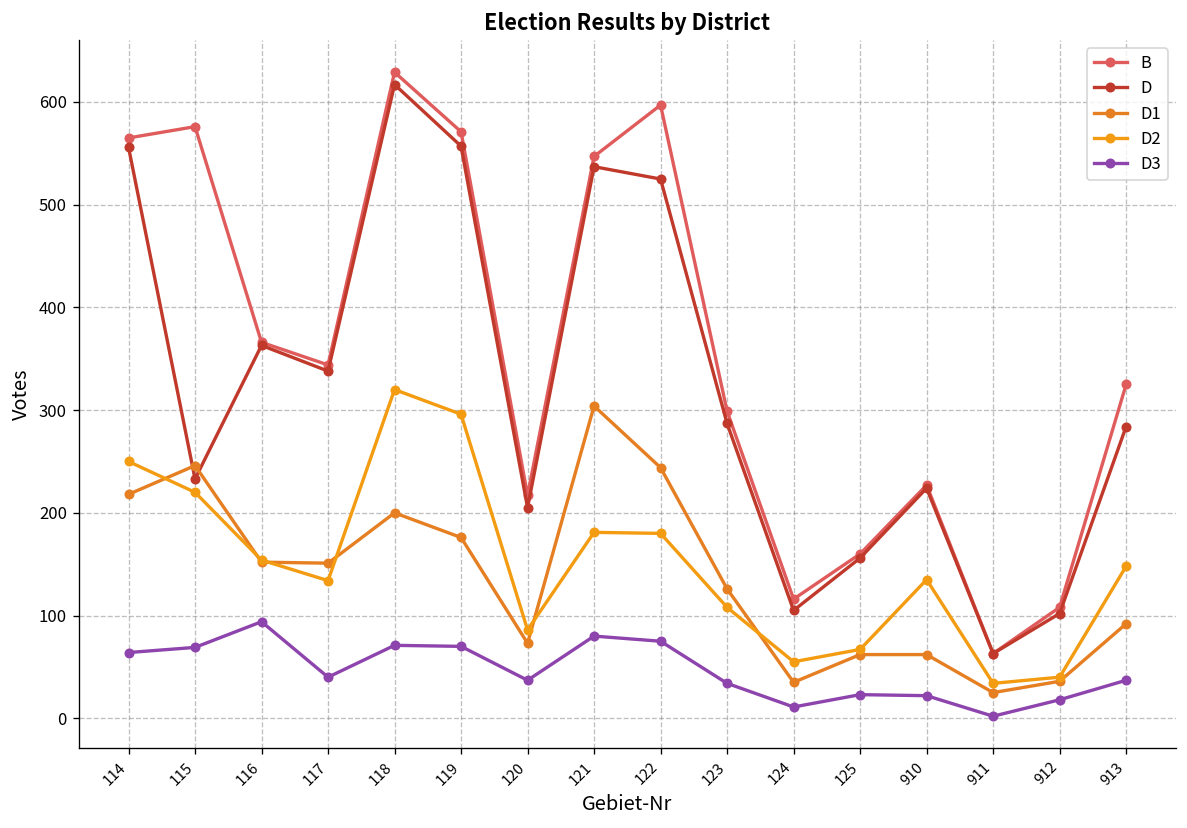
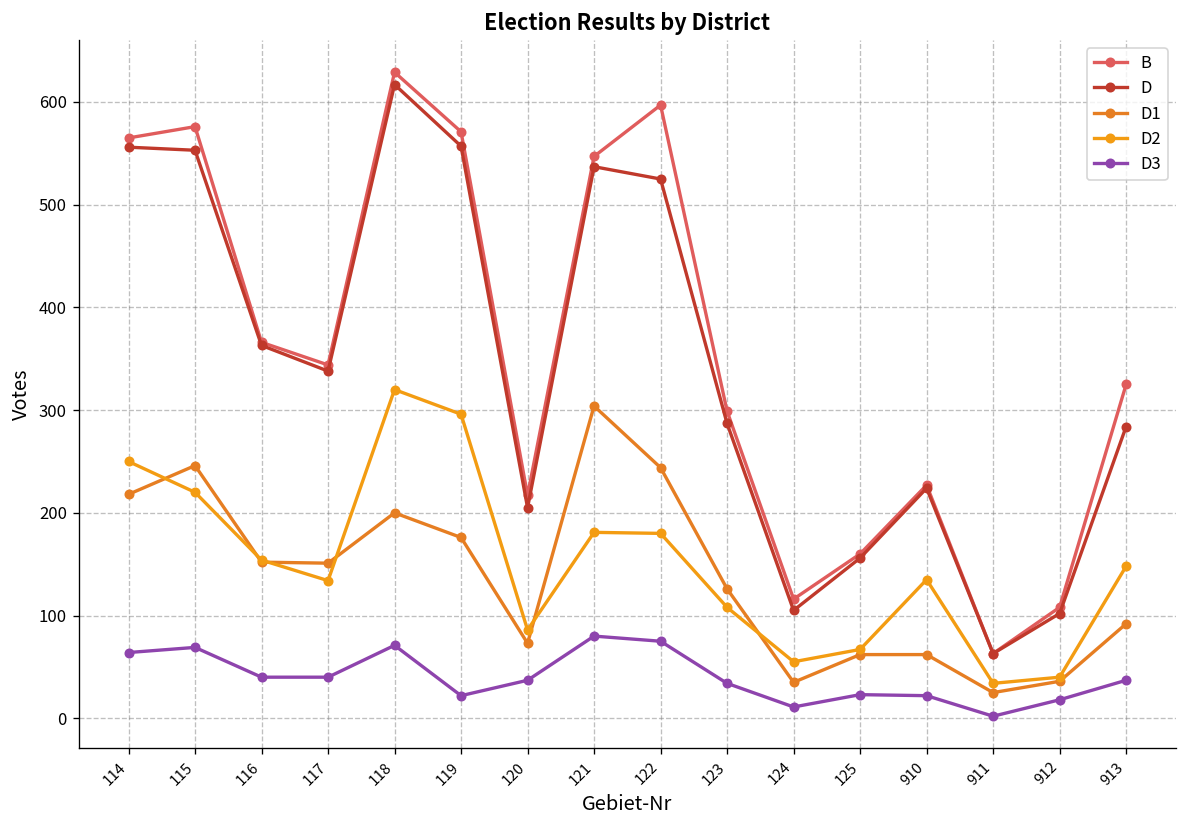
D, 115: 230 -> 550
D3, 116: 90 -> 40
D3, 119: 70 -> 20
